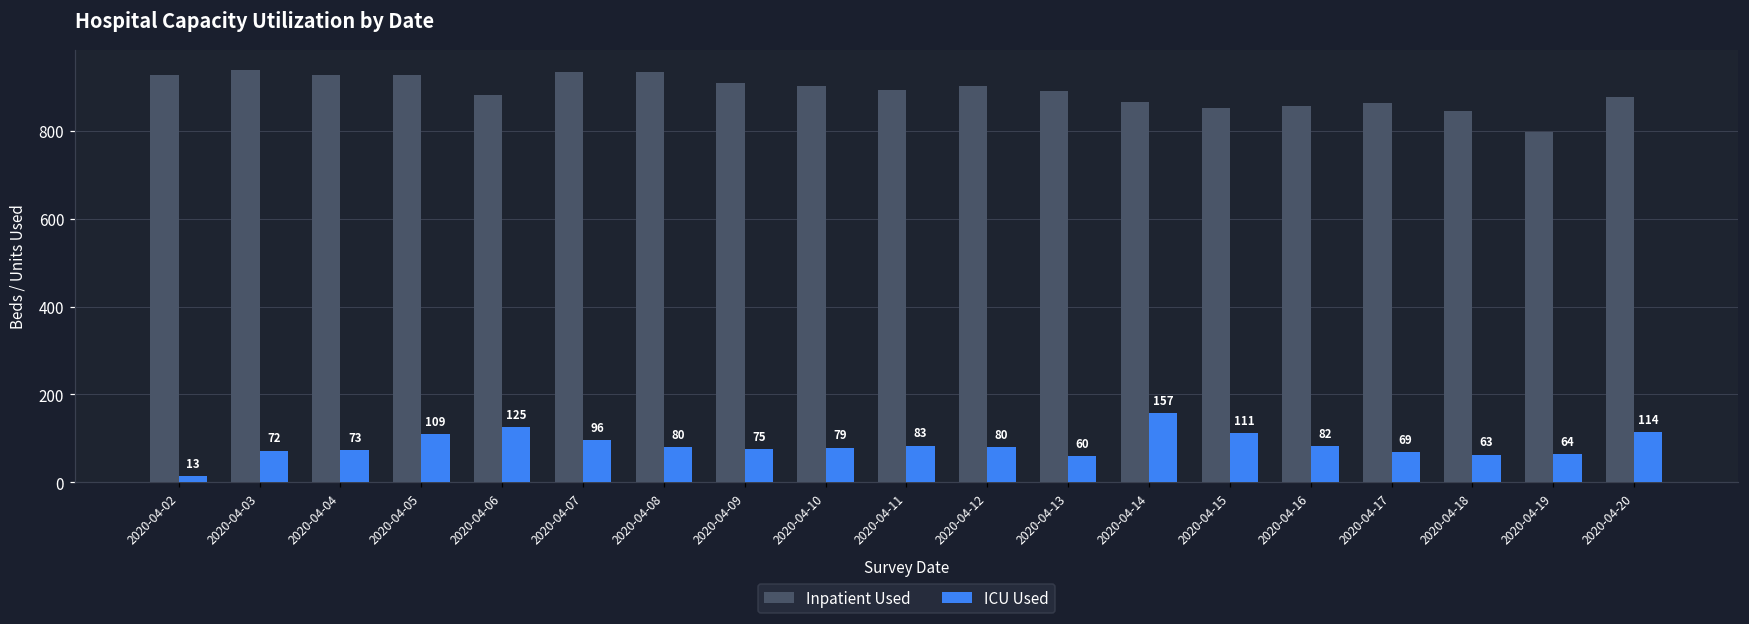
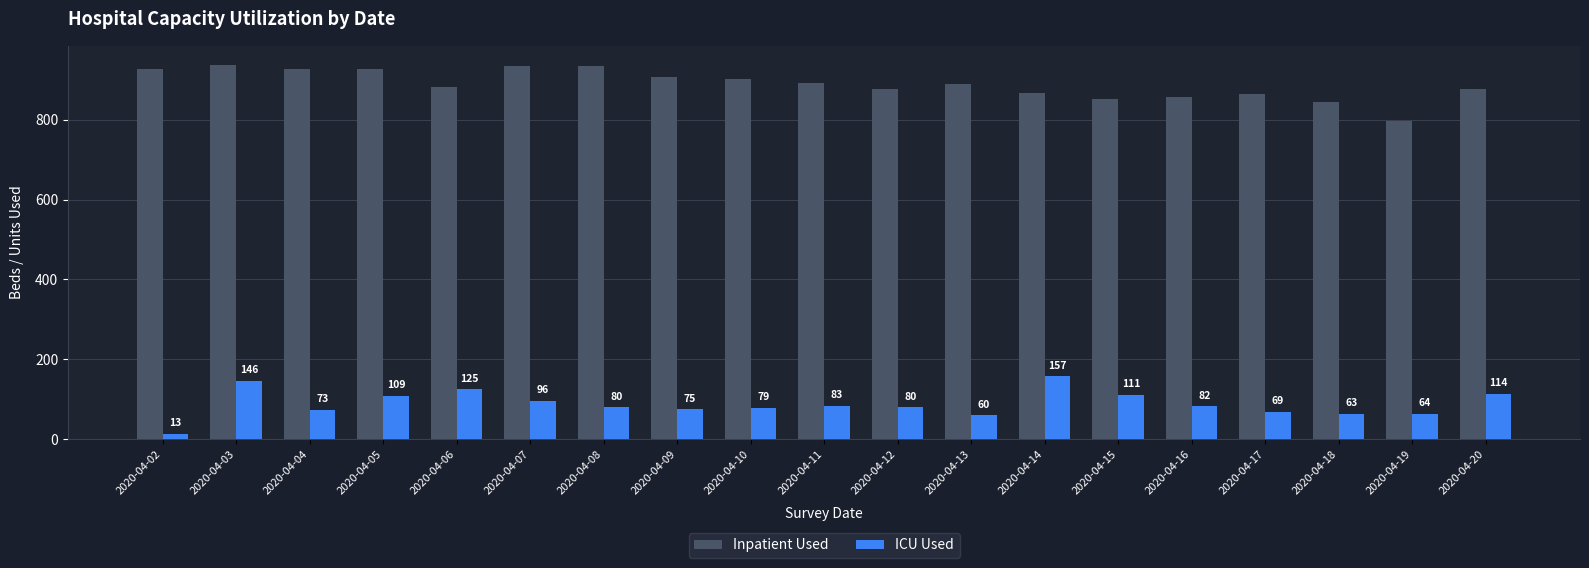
ICU Used, 2020-04-03: 72 -> 146
Inpatient Used, 2020-04-12: 900 -> 880
